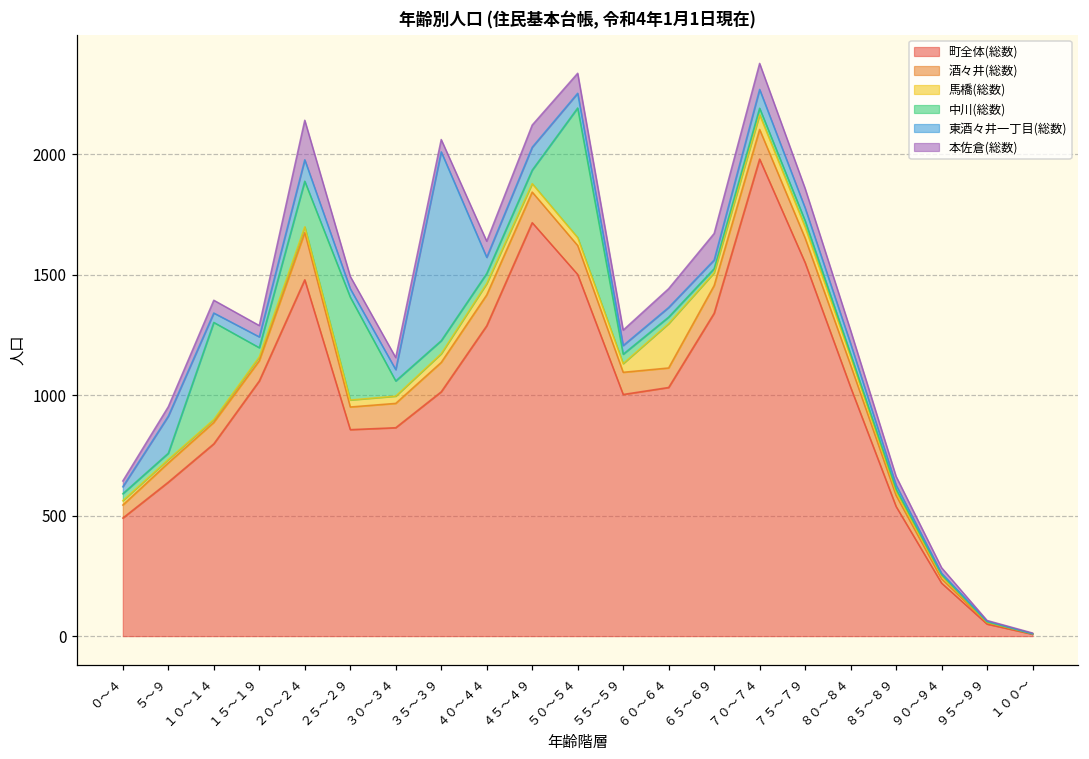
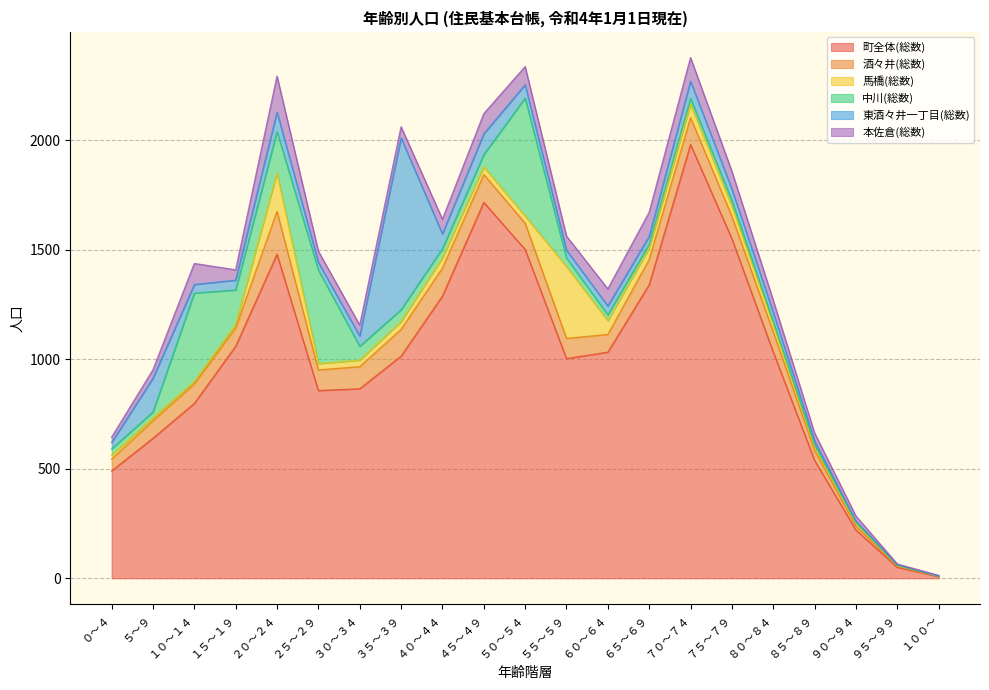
本佐倉(総数), １０～１４: 50 -> 100
中川(総数), １５～１９: 40 -> 160
馬橋(総数), ２０～２４: 20 -> 180
馬橋(総数), ５５～５９: 40 -> 330
馬橋(総数), ６０～６４: 180 -> 60
